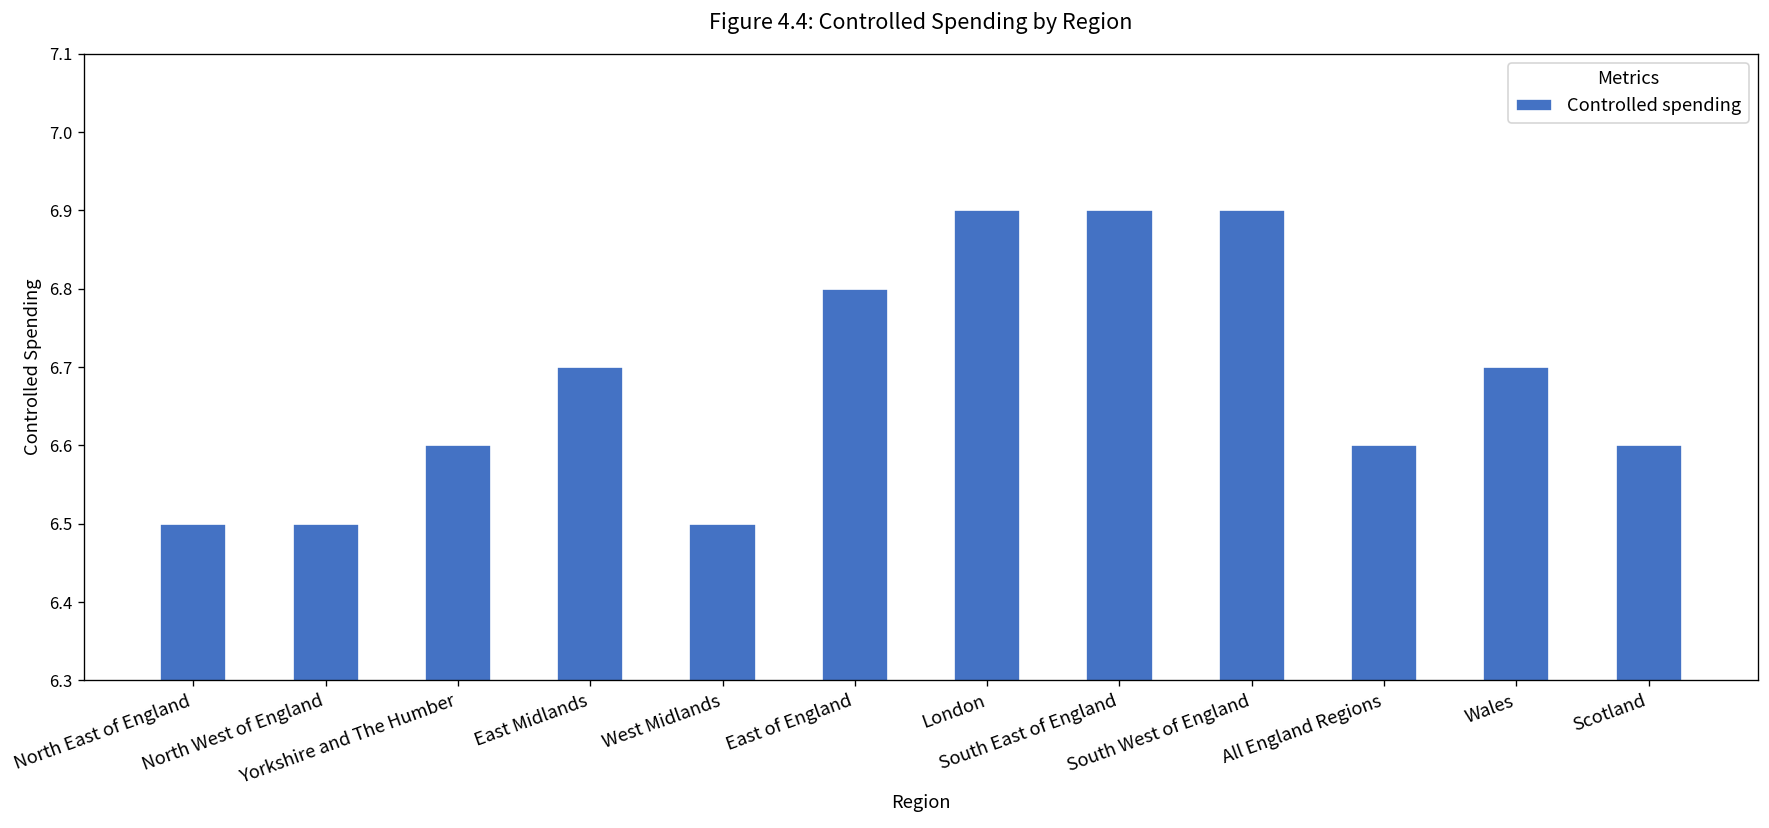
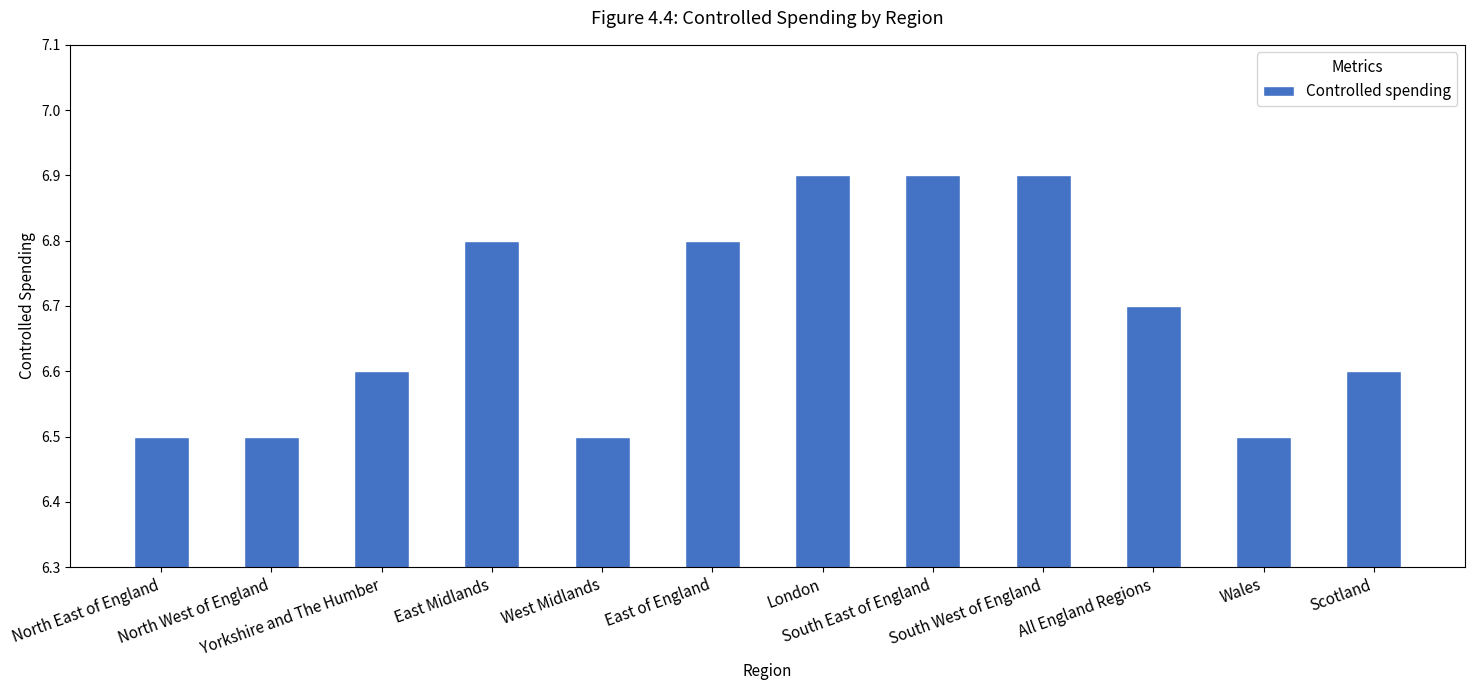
East Midlands: 6.7 -> 6.8
All England Regions: 6.6 -> 6.7
Wales: 6.7 -> 6.5
